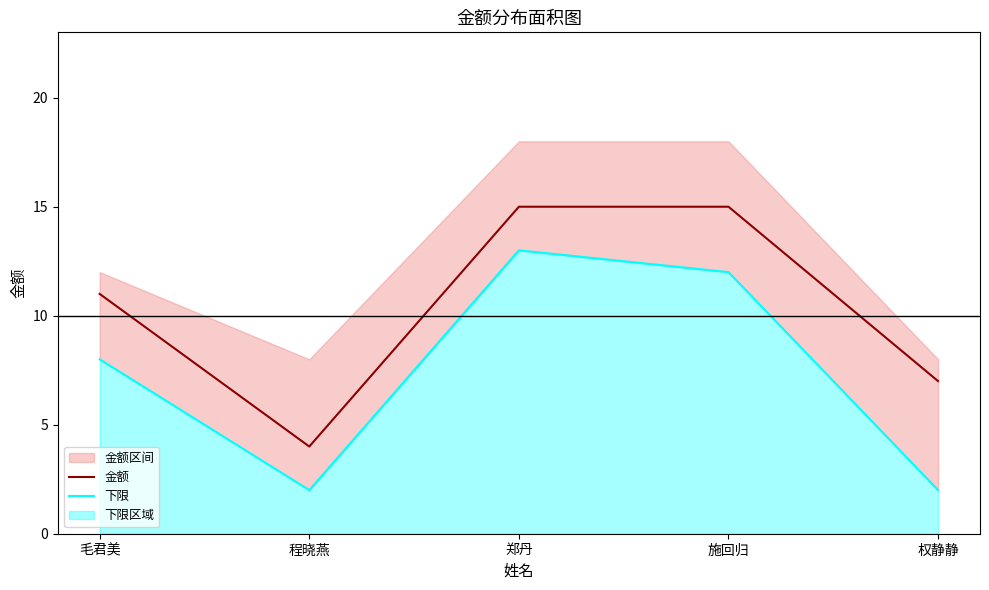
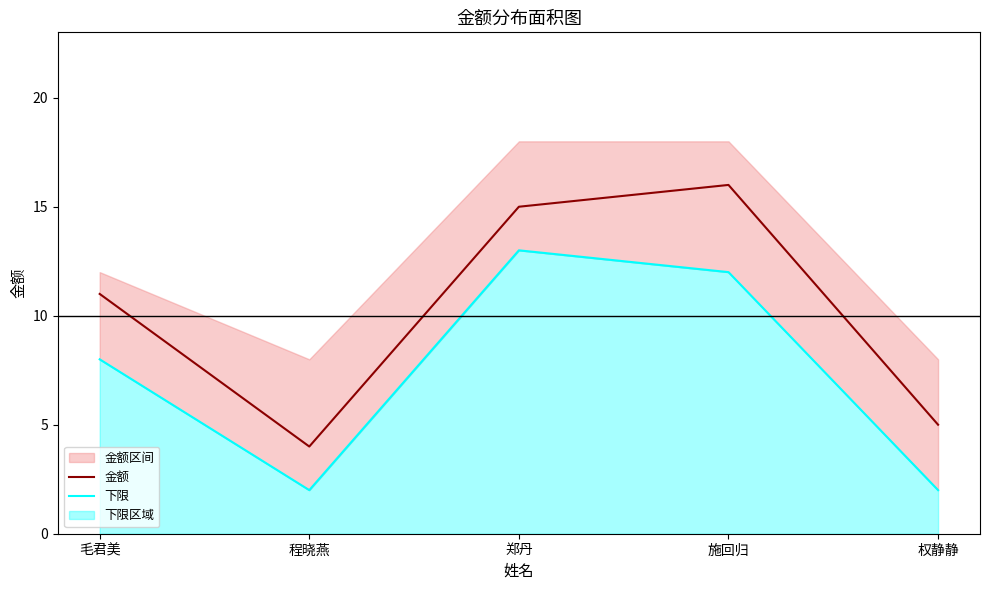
金额, 施回归: 15 -> 16
金额, 权静静: 7 -> 5
